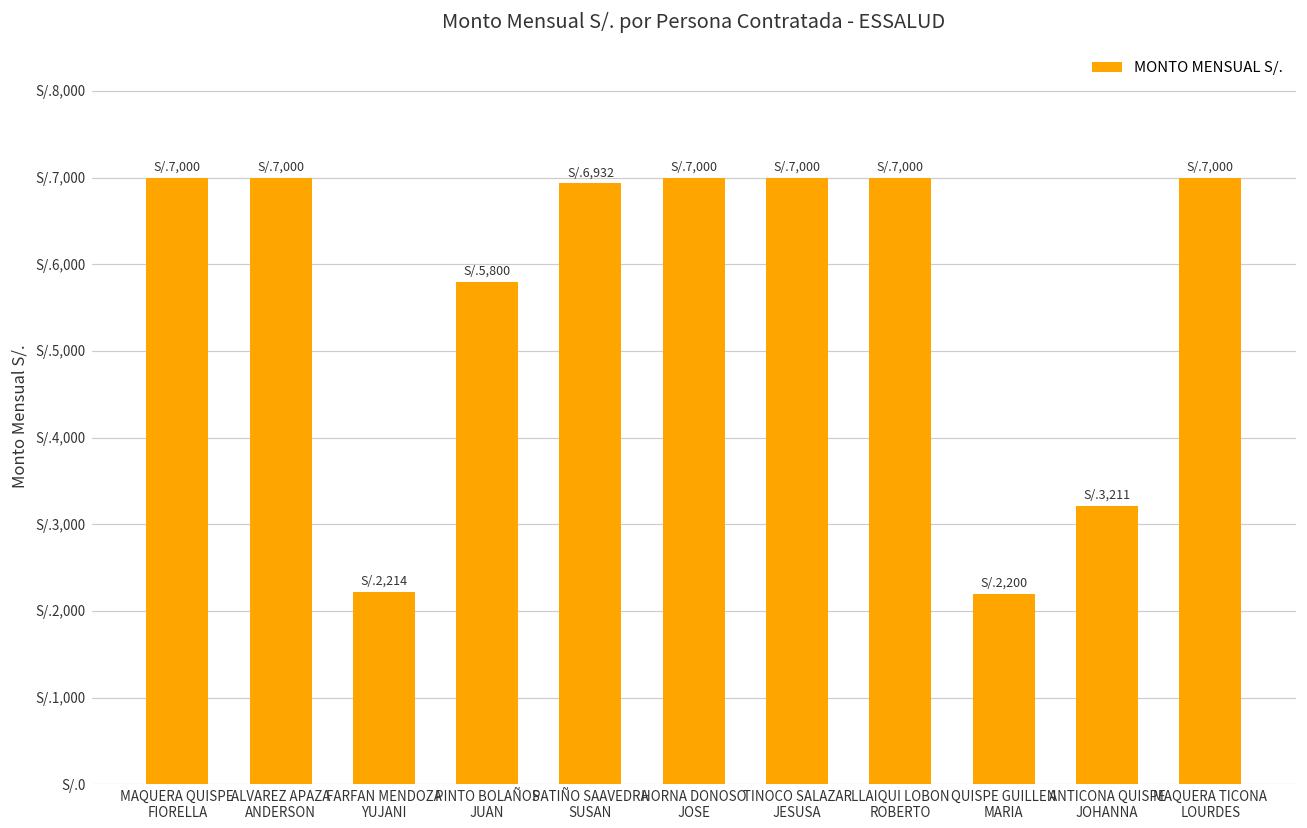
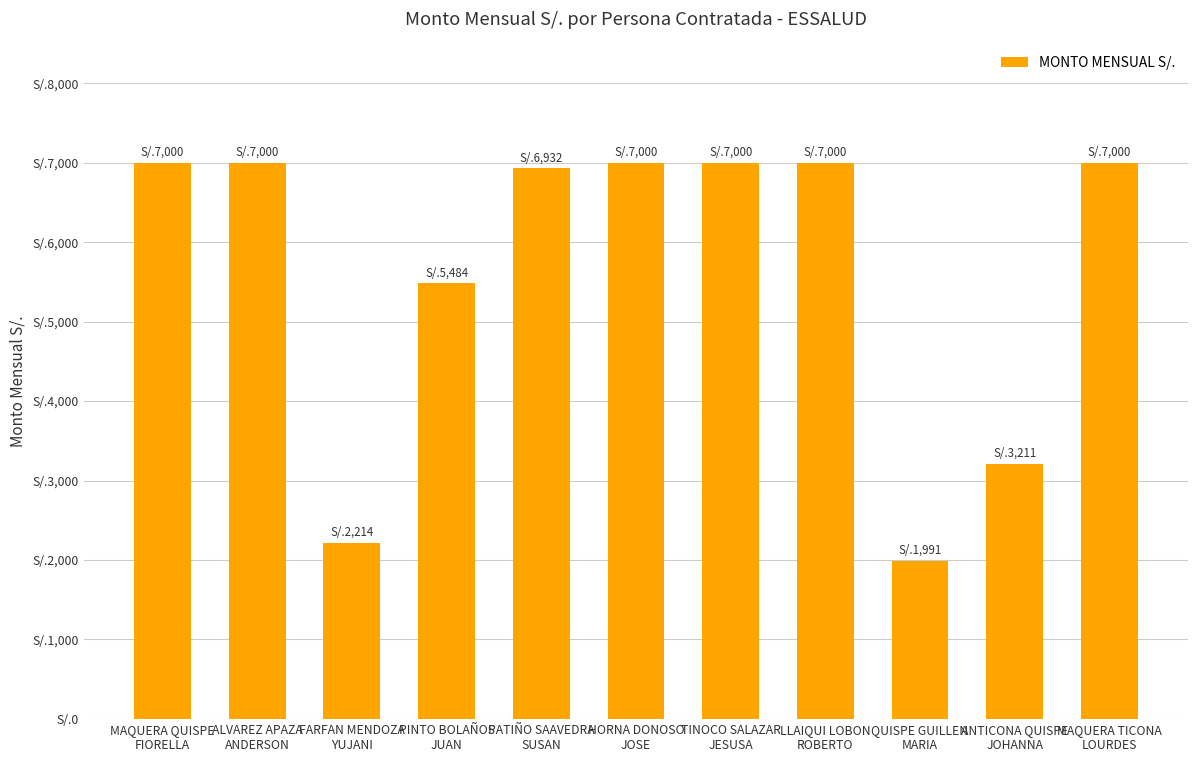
PINTO BOLAÑOS JUAN: 5,800 -> 5,484
QUISPE GUILLEN MARIA: 2,200 -> 1,991
